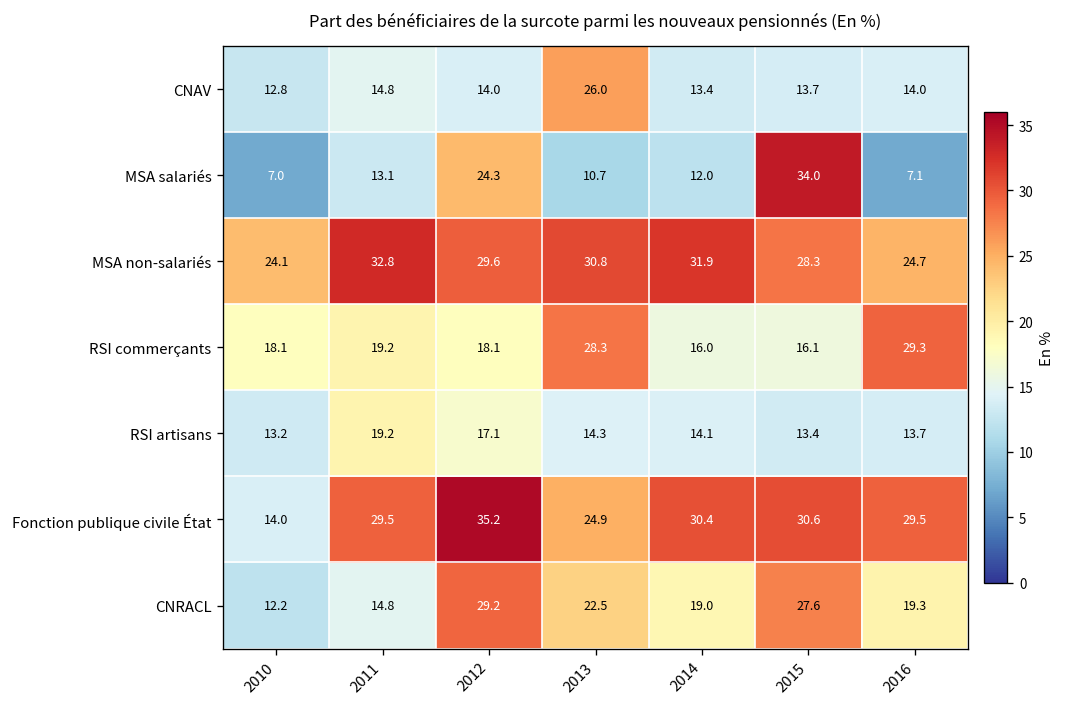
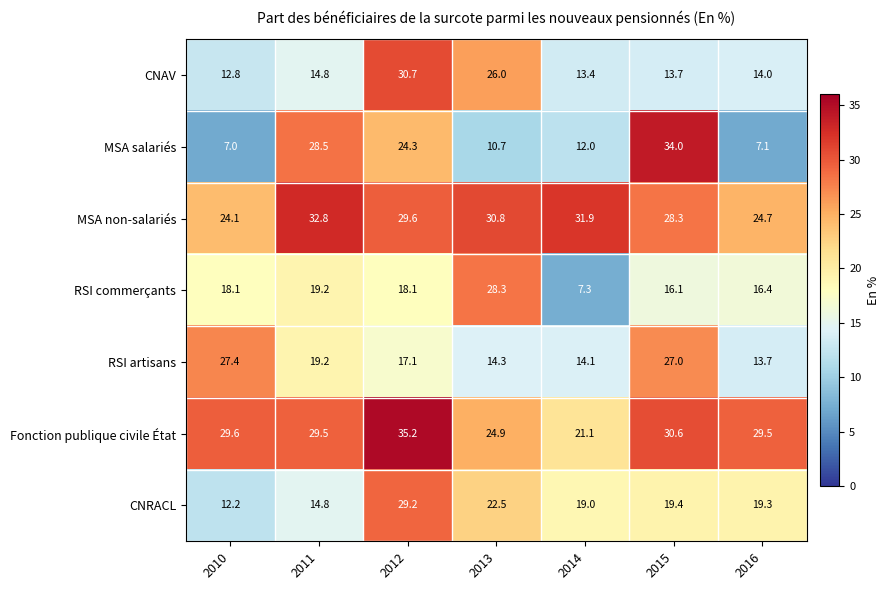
CNAV, 2012: 14.0 -> 30.7
MSA salariés, 2011: 13.1 -> 28.5
RSI commerçants, 2014: 16.0 -> 7.3
RSI commerçants, 2016: 29.3 -> 16.4
RSI artisans, 2010: 13.2 -> 27.4
RSI artisans, 2015: 13.4 -> 27.0
Fonction publique civile État, 2010: 14.0 -> 29.6
Fonction publique civile État, 2014: 30.4 -> 21.1
CNRACL, 2015: 27.6 -> 19.4
